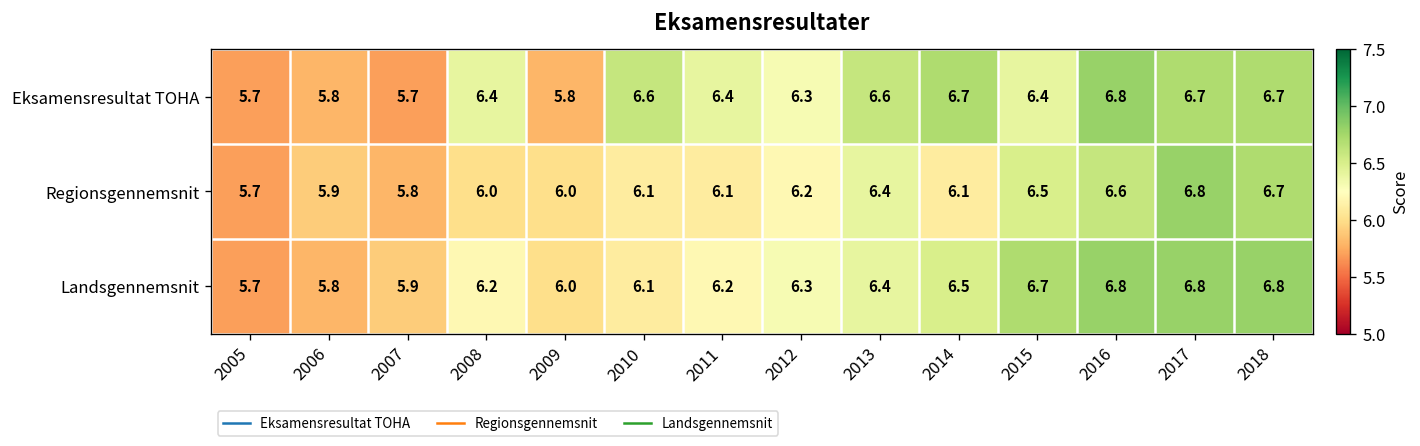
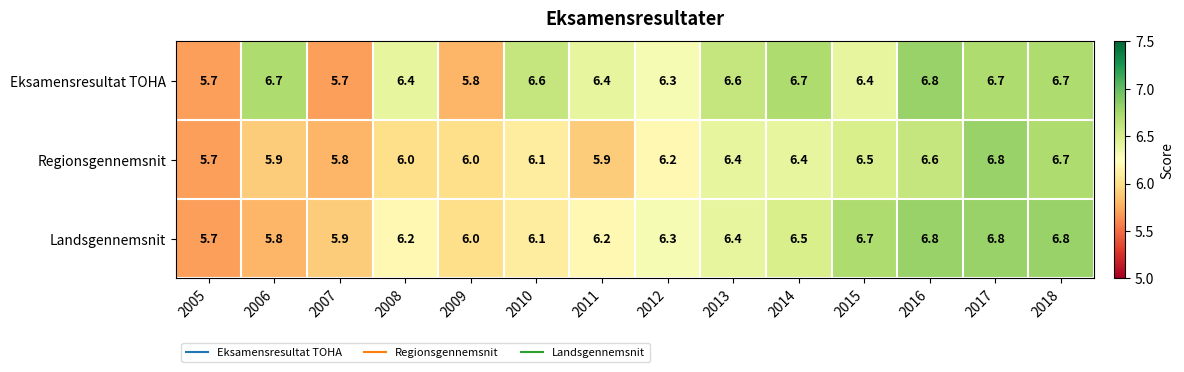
Eksamensresultat TOHA, 2006: 5.8 -> 6.7
Regionsgennemsnit, 2011: 6.1 -> 5.9
Regionsgennemsnit, 2014: 6.1 -> 6.4
